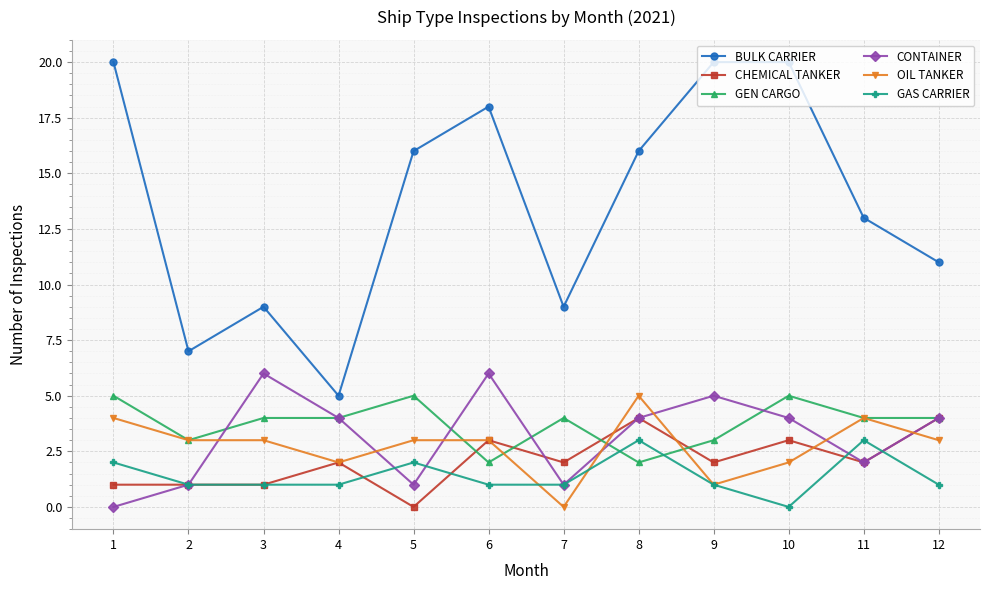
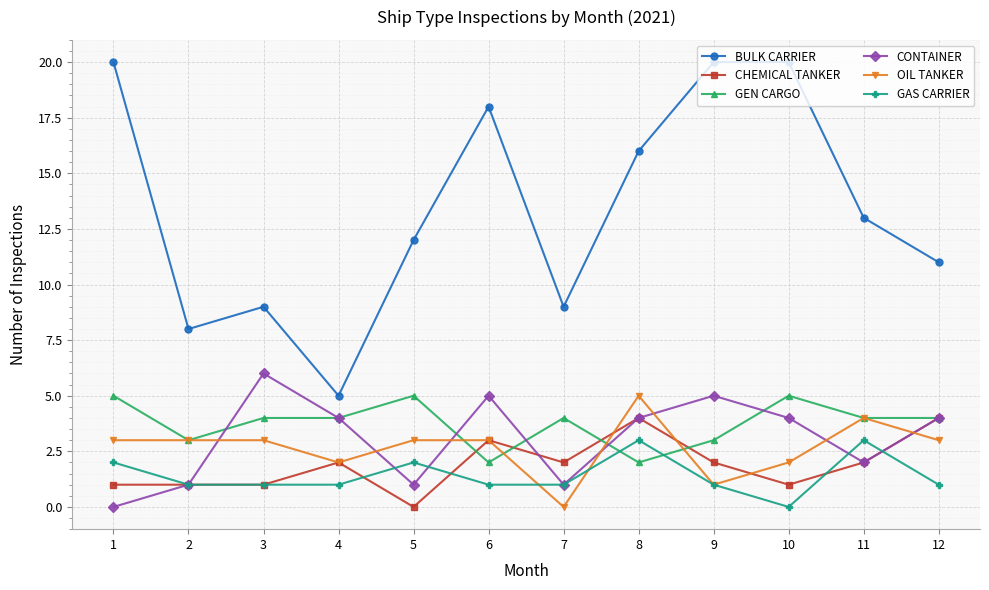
OIL TANKER, 1: 4 -> 3
BULK CARRIER, 2: 7 -> 8
BULK CARRIER, 5: 16 -> 12
CONTAINER, 6: 6 -> 5
CHEMICAL TANKER, 10: 3 -> 1
